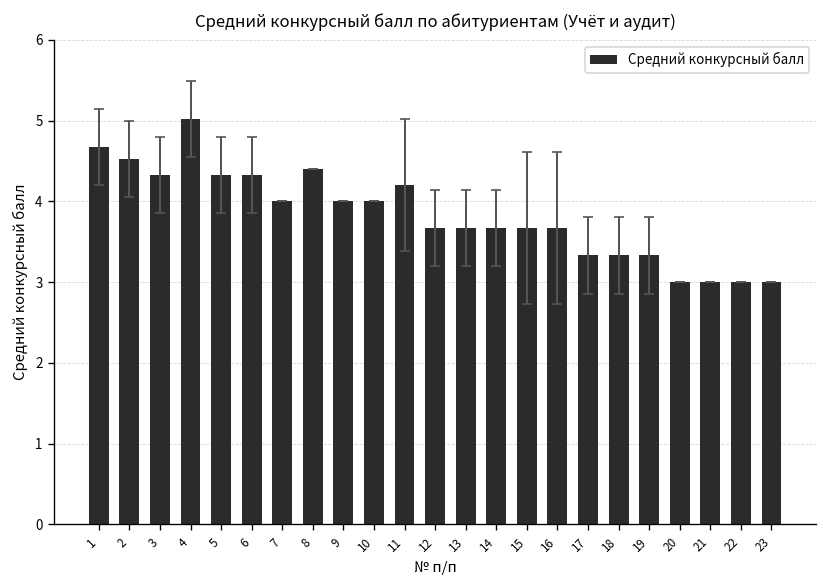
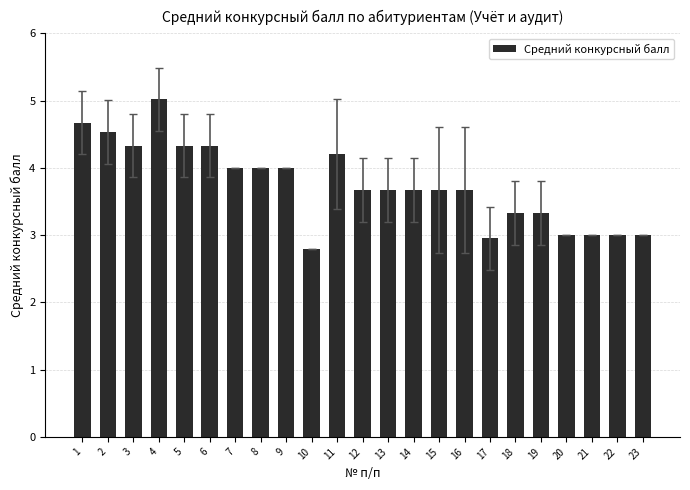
Средний конкурсный балл, 8: 4.4 -> 4.0
Средний конкурсный балл, 10: 4.0 -> 2.8
Средний конкурсный балл, 17: 3.3 -> 3.0
